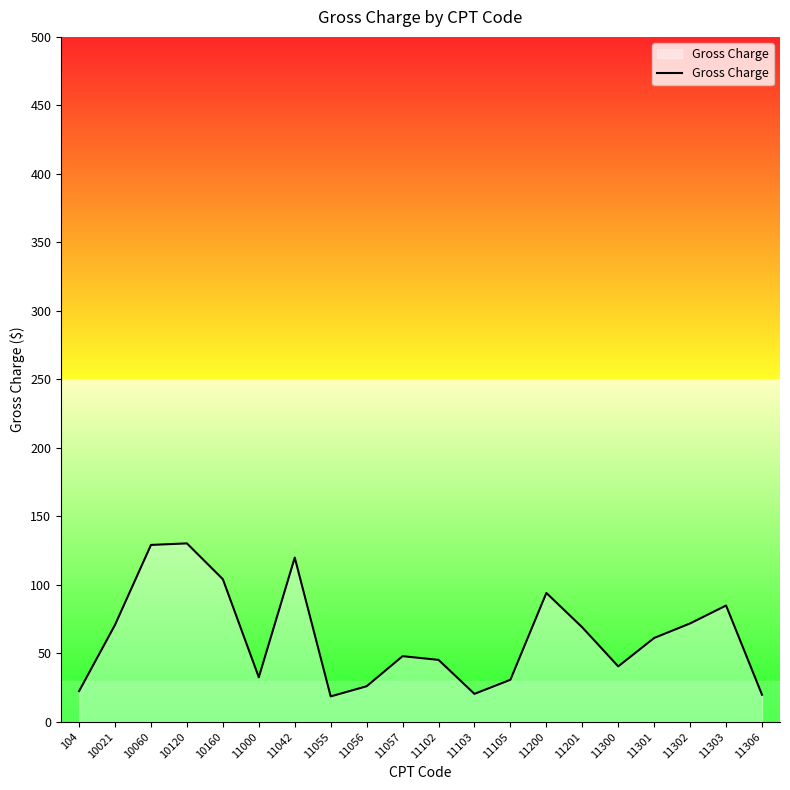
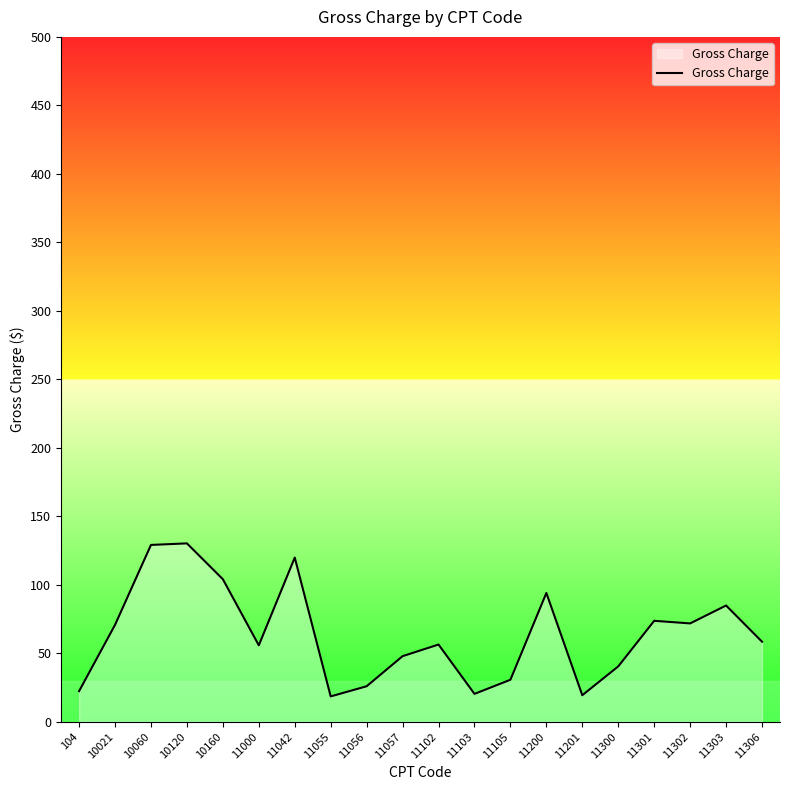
11000: 33 -> 56
11102: 45 -> 56
11201: 69 -> 19
11301: 61 -> 74
11306: 20 -> 58
